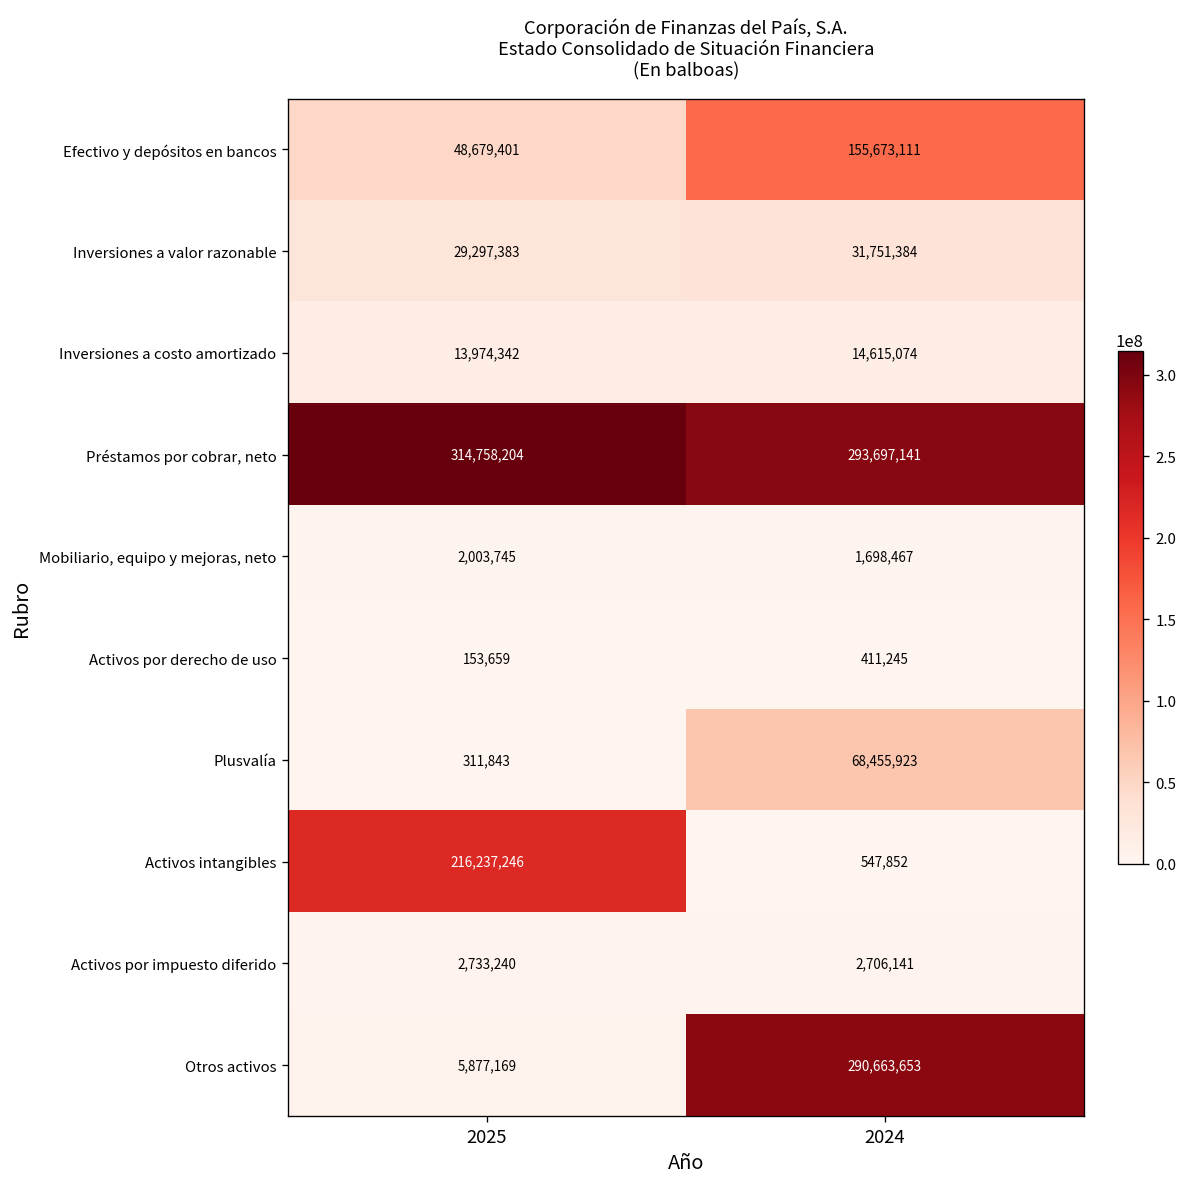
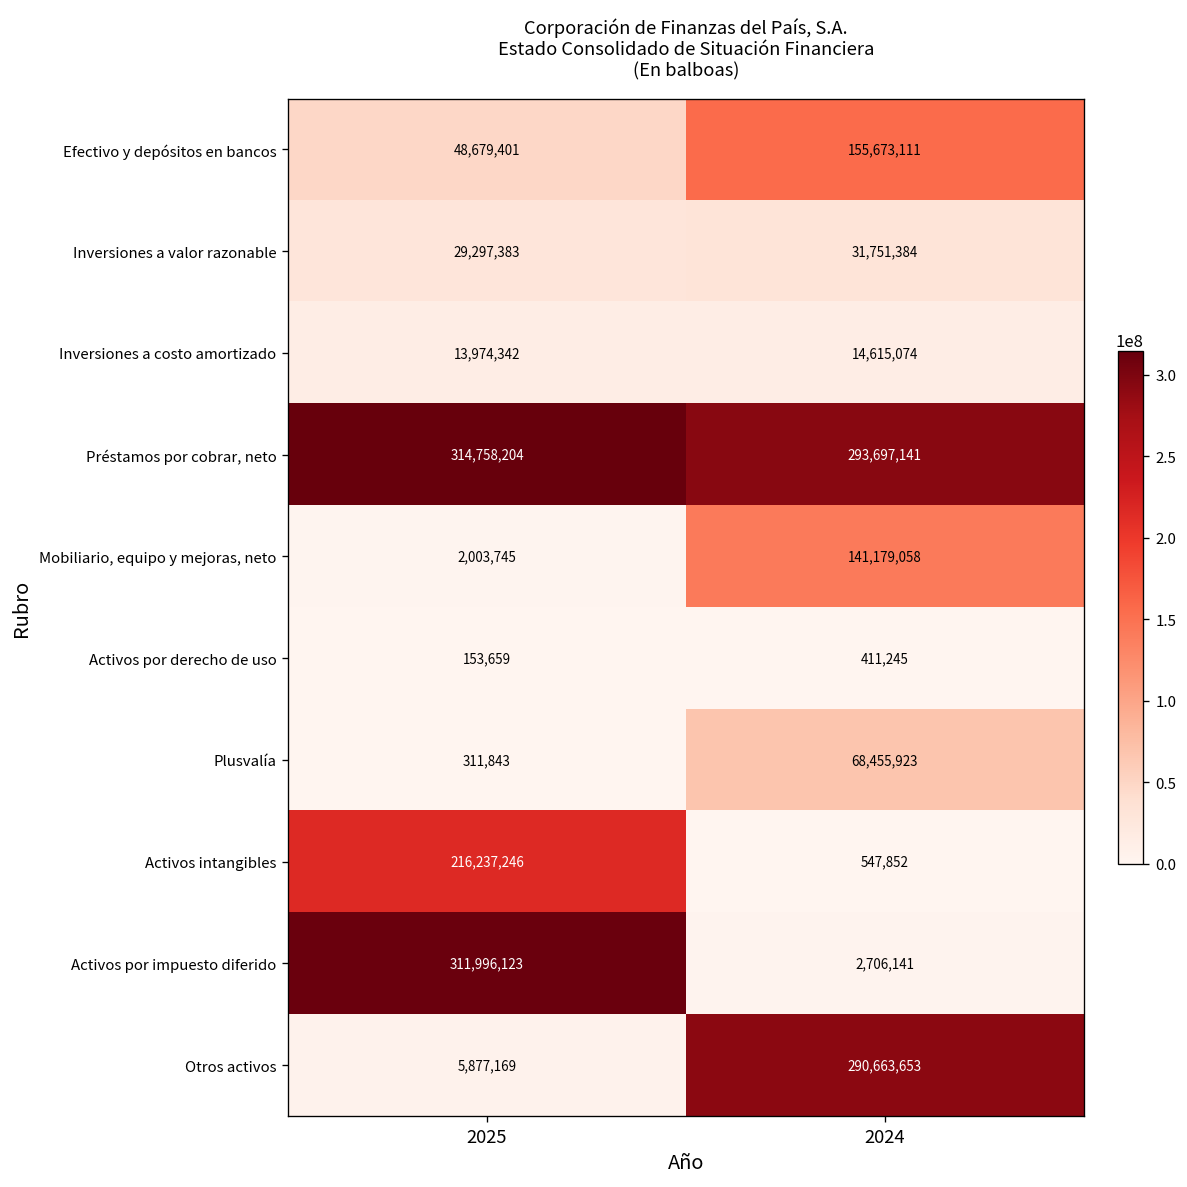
Mobiliario, equipo y mejoras, neto, 2024: 1,698,467 -> 141,179,058
Activos por impuesto diferido, 2025: 2,733,240 -> 311,996,123
